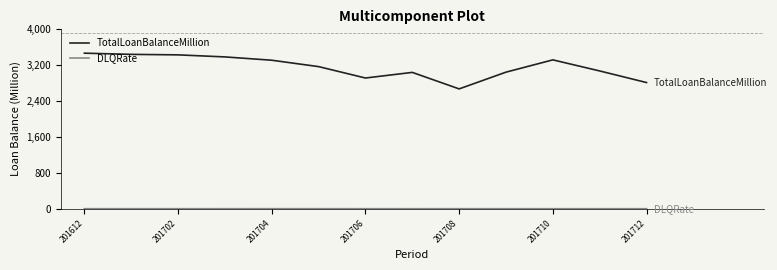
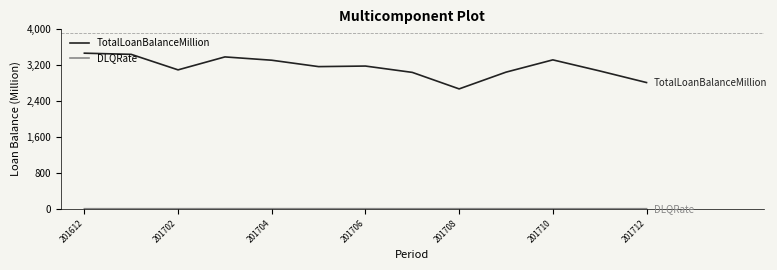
TotalLoanBalanceMillion, 201702: 3,400 -> 3,100
TotalLoanBalanceMillion, 201706: 2,900 -> 3,200
